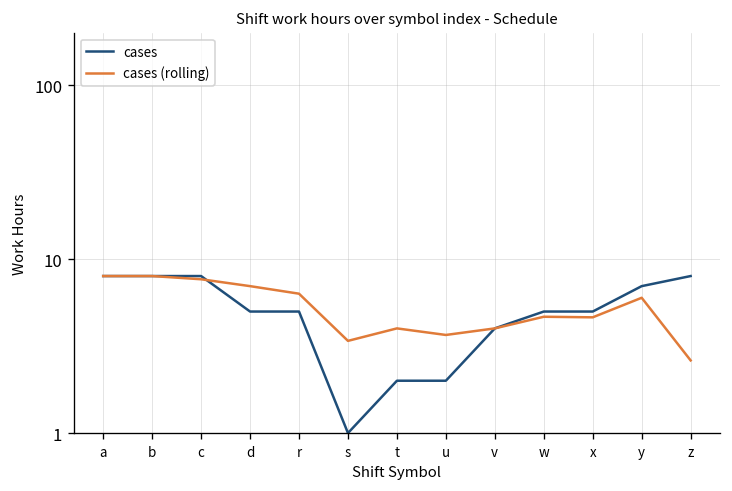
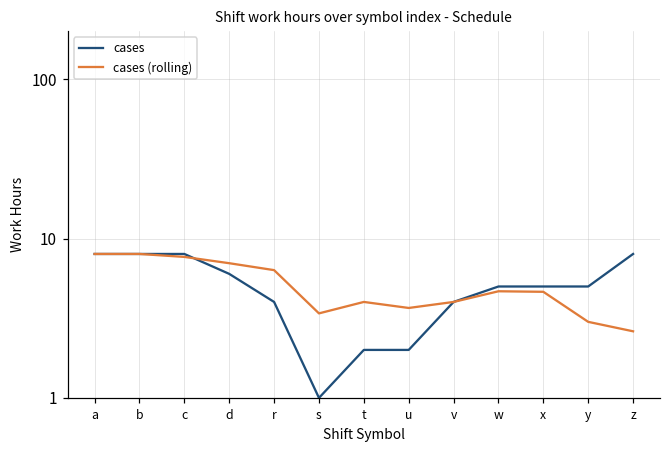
cases, d: 5 -> 6
cases, r: 5 -> 4
cases, y: 7 -> 5
cases (rolling), y: 6 -> 3
